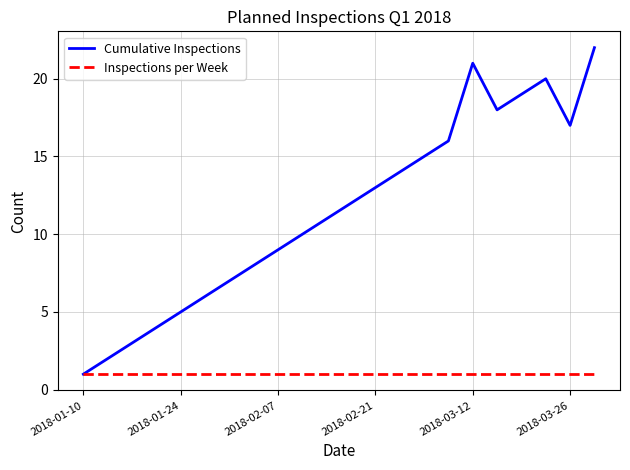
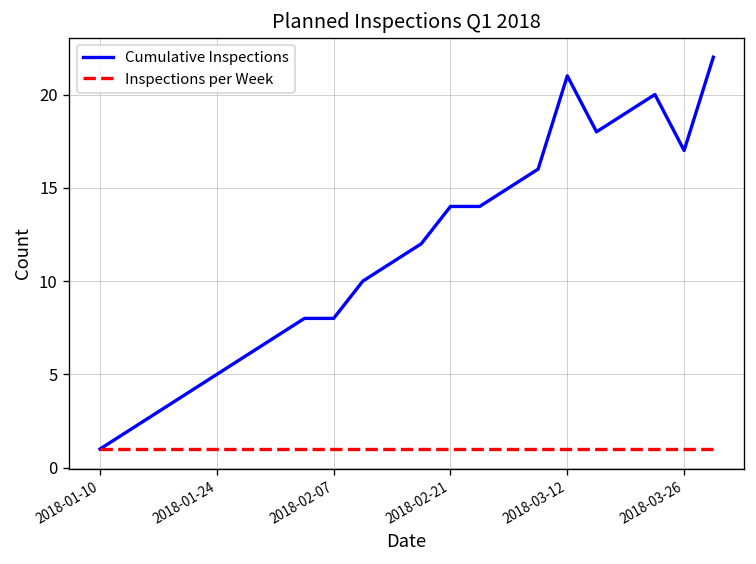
Cumulative Inspections, 2018-02-07: 9 -> 8
Cumulative Inspections, 2018-02-21: 13 -> 14
